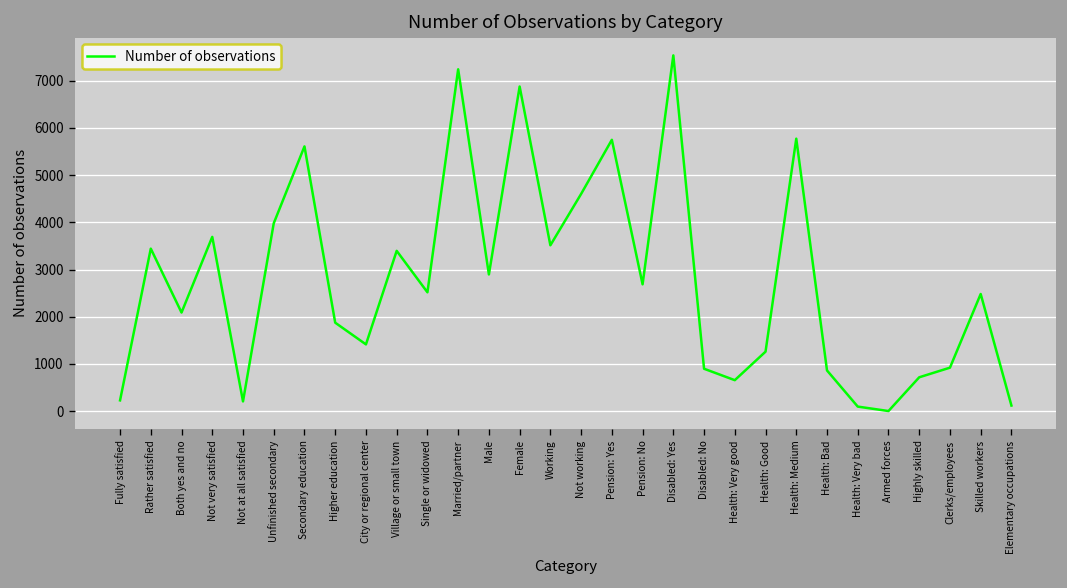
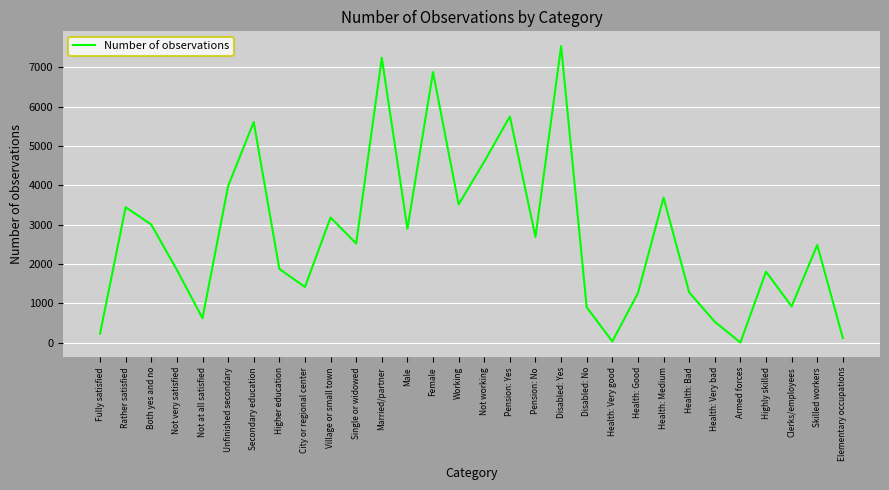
Both yes and no: 2100 -> 3000
Not very satisfied: 3700 -> 1800
Not at all satisfied: 200 -> 600
Village or small town: 3400 -> 3200
Health: Very good: 700 -> 0
Health: Medium: 5800 -> 3700
Health: Bad: 900 -> 1300
Health: Very bad: 100 -> 500
Highly skilled: 700 -> 1800
